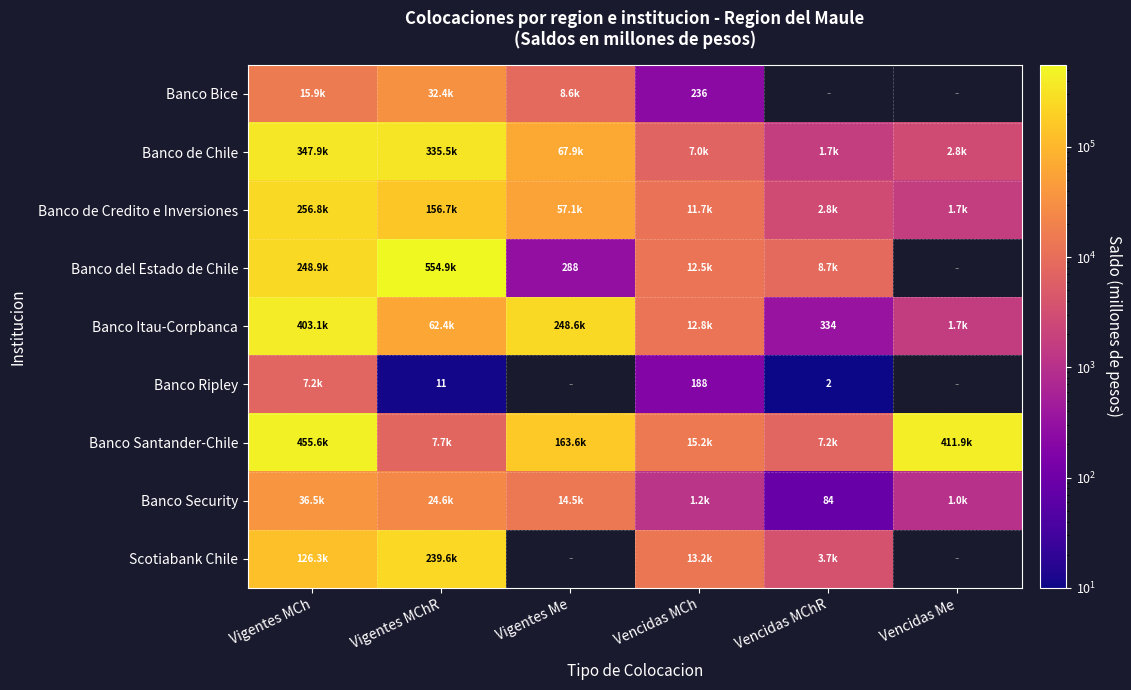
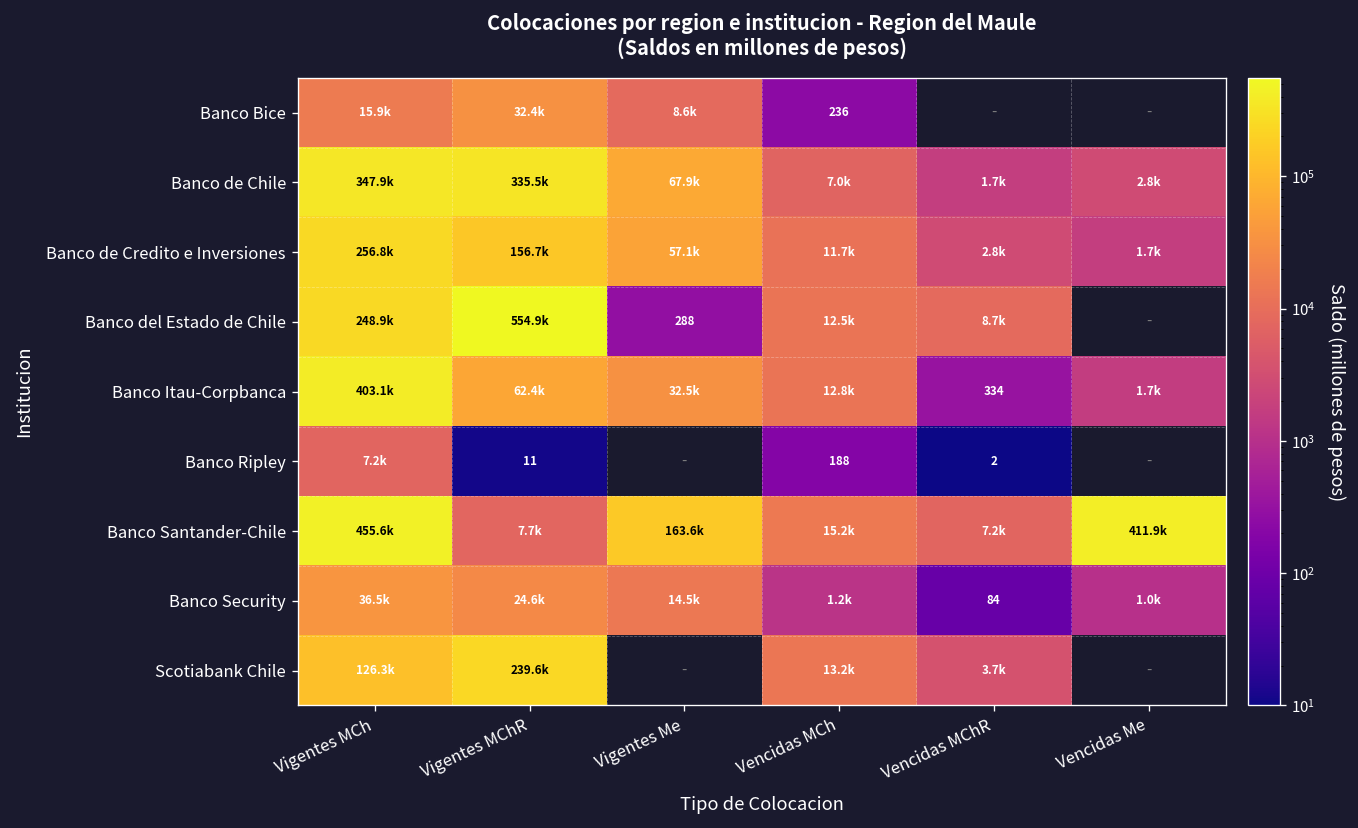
Banco Itau-Corpbanca, Vigentes Me: 248.6k -> 32.5k
